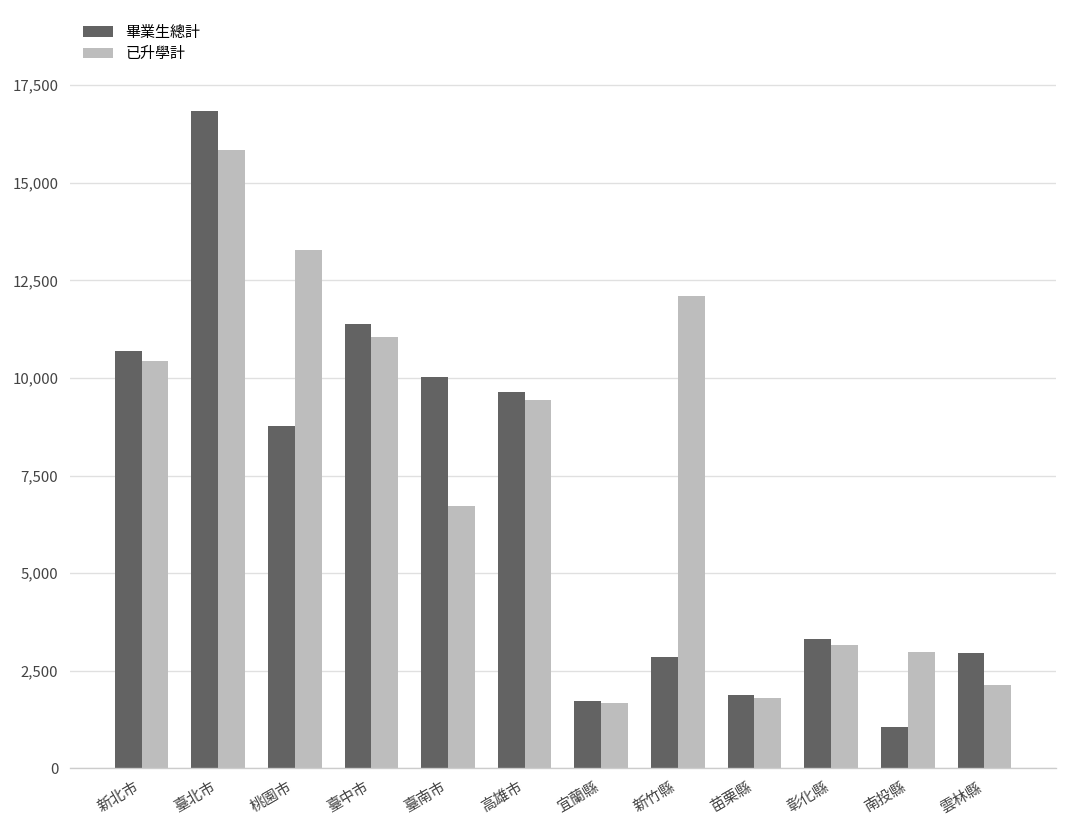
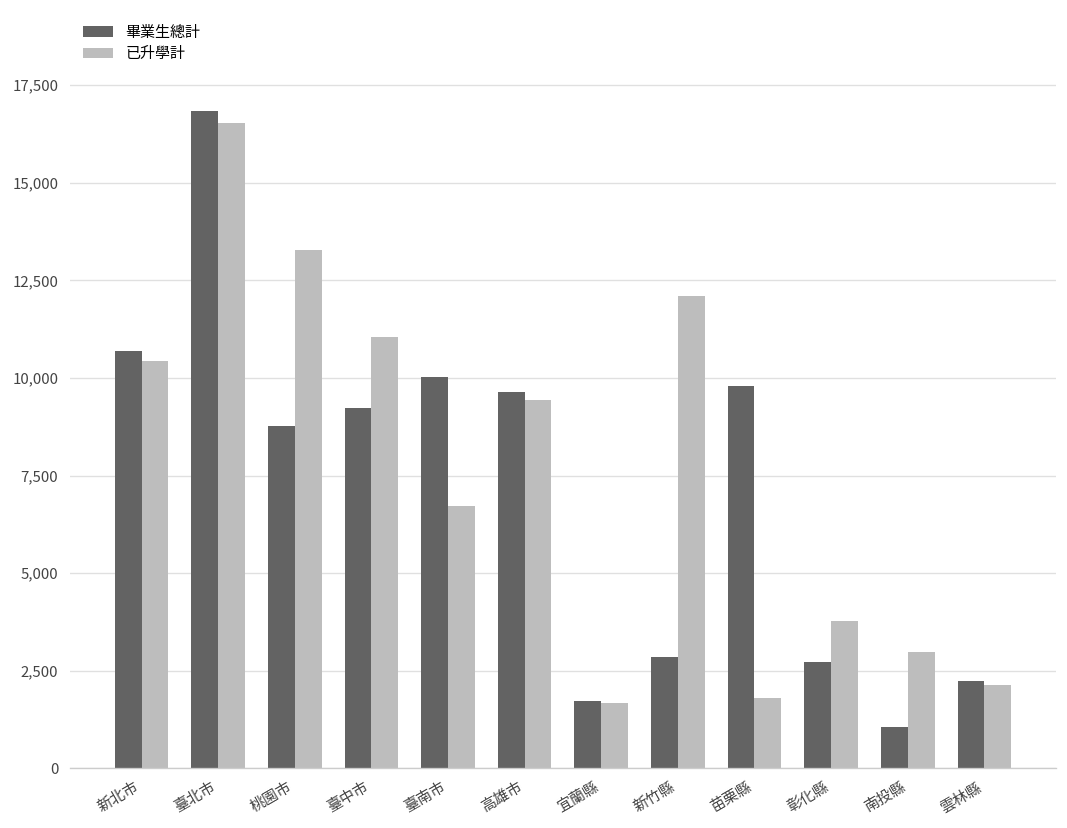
已升學計, 臺北市: 15,800 -> 16,500
畢業生總計, 臺中市: 11,400 -> 9,200
畢業生總計, 苗栗縣: 1,900 -> 9,800
畢業生總計, 彰化縣: 3,300 -> 2,700
已升學計, 彰化縣: 3,200 -> 3,800
畢業生總計, 雲林縣: 2,900 -> 2,200
